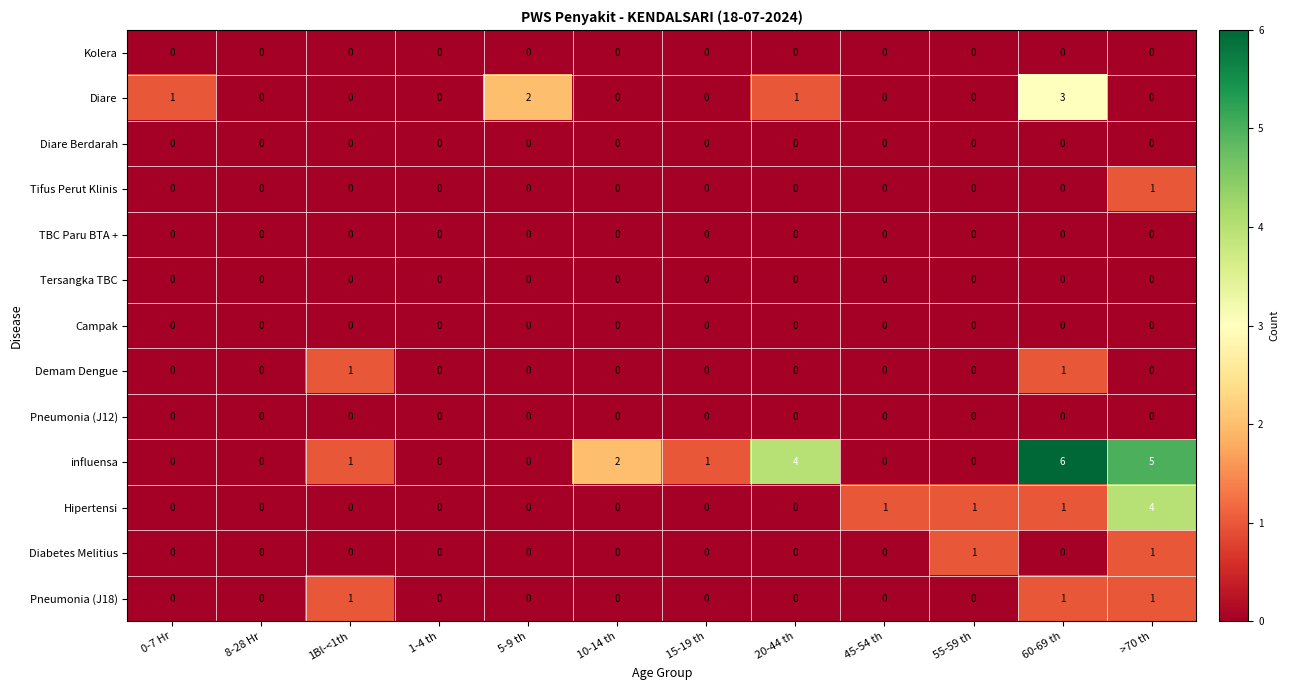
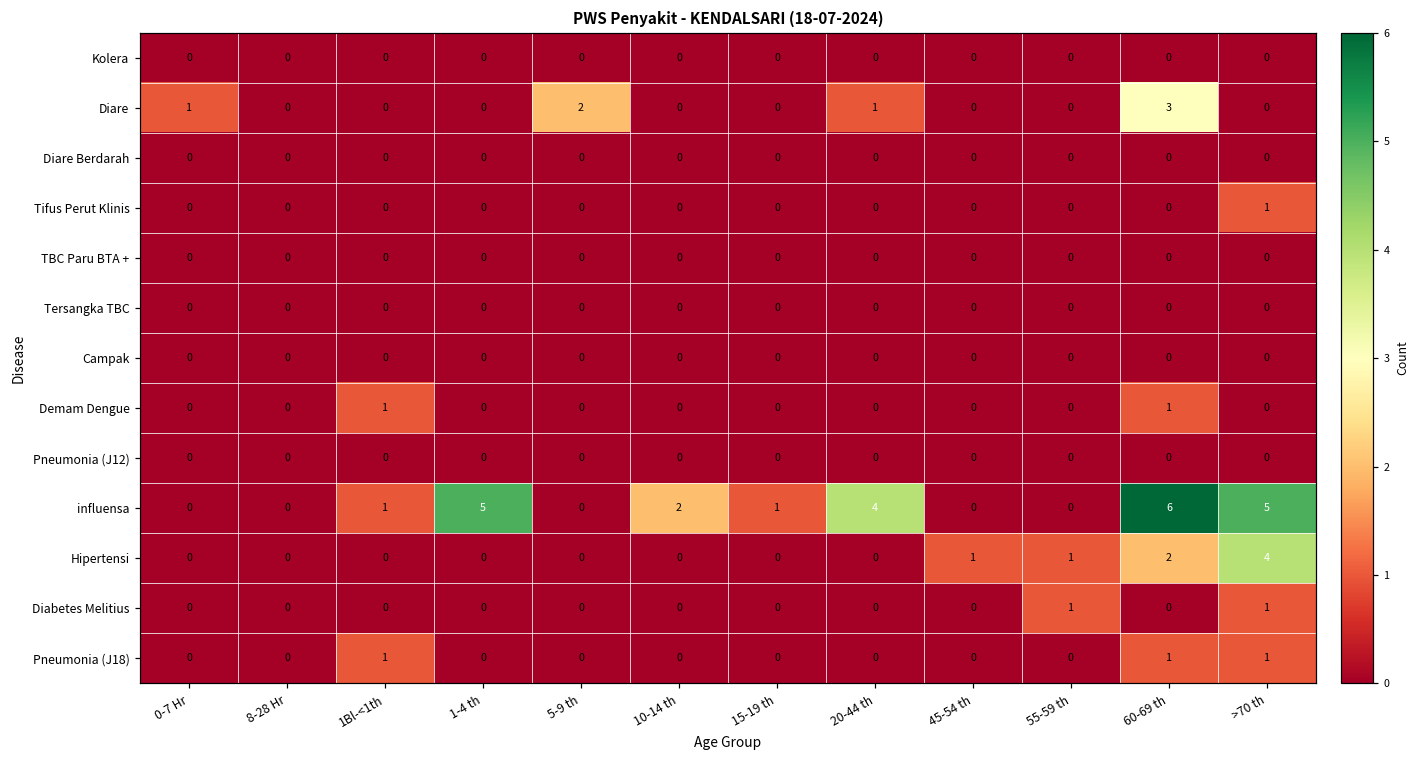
influensa, 1-4 th: 0 -> 5
Hipertensi, 60-69 th: 1 -> 2
